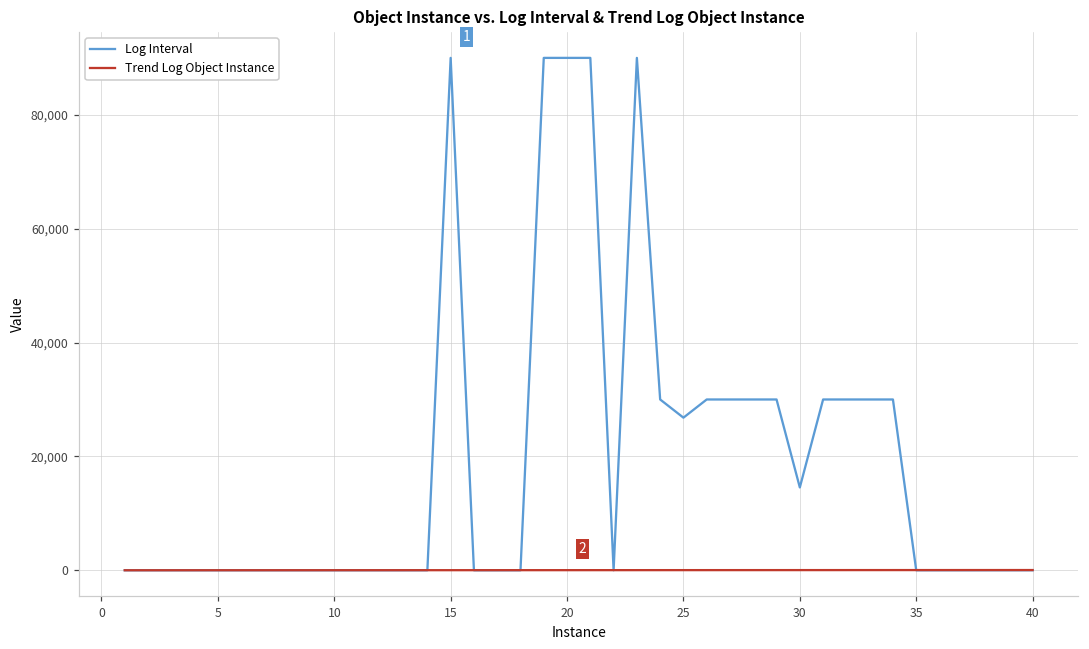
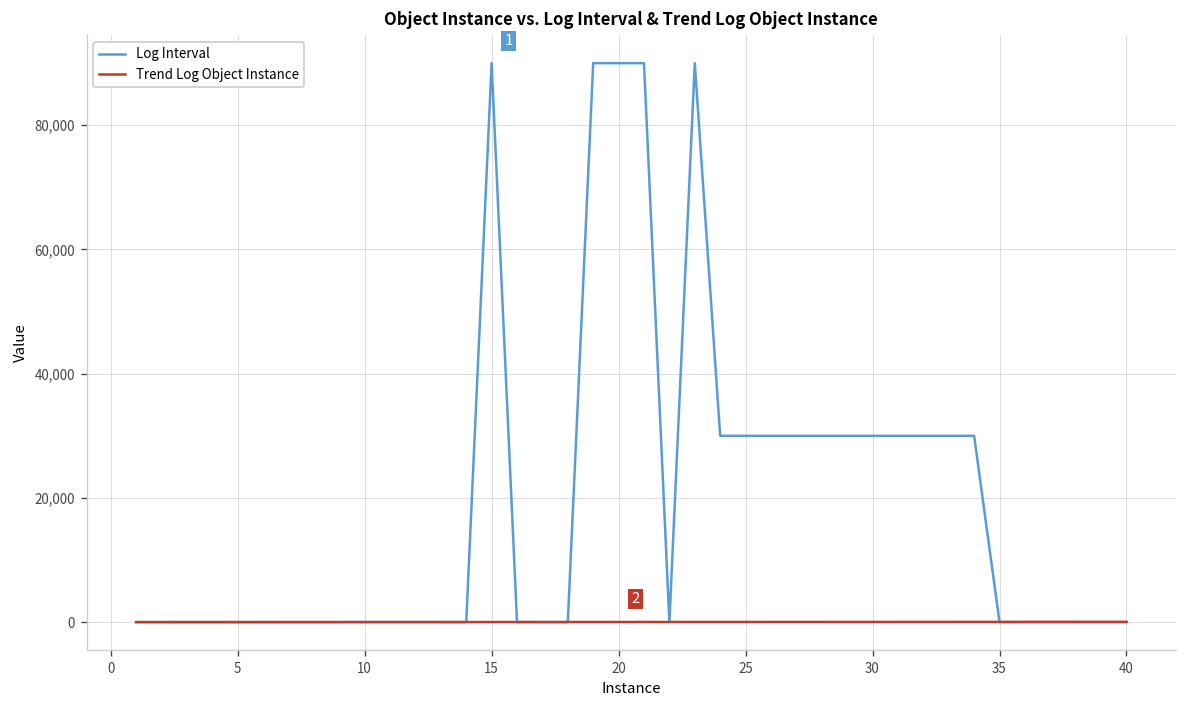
Log Interval, 25: 27,000 -> 30,000
Log Interval, 30: 15,000 -> 30,000
